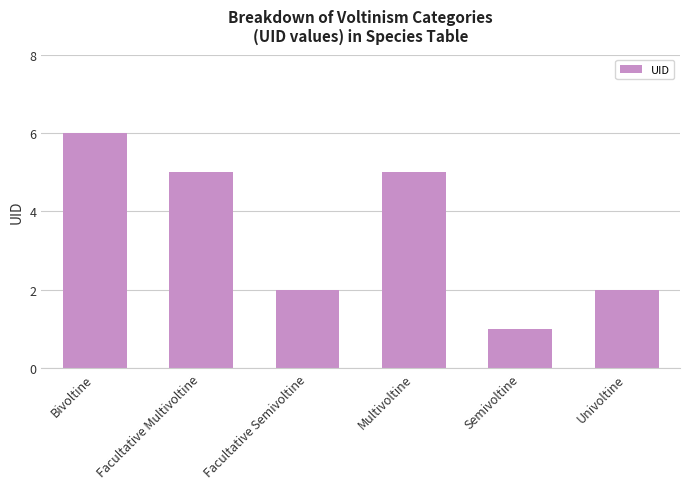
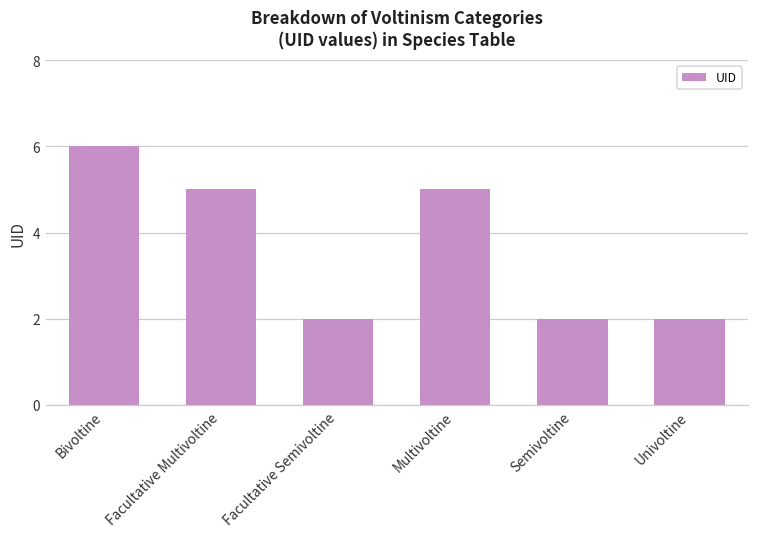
Semivoltine: 1 -> 2
